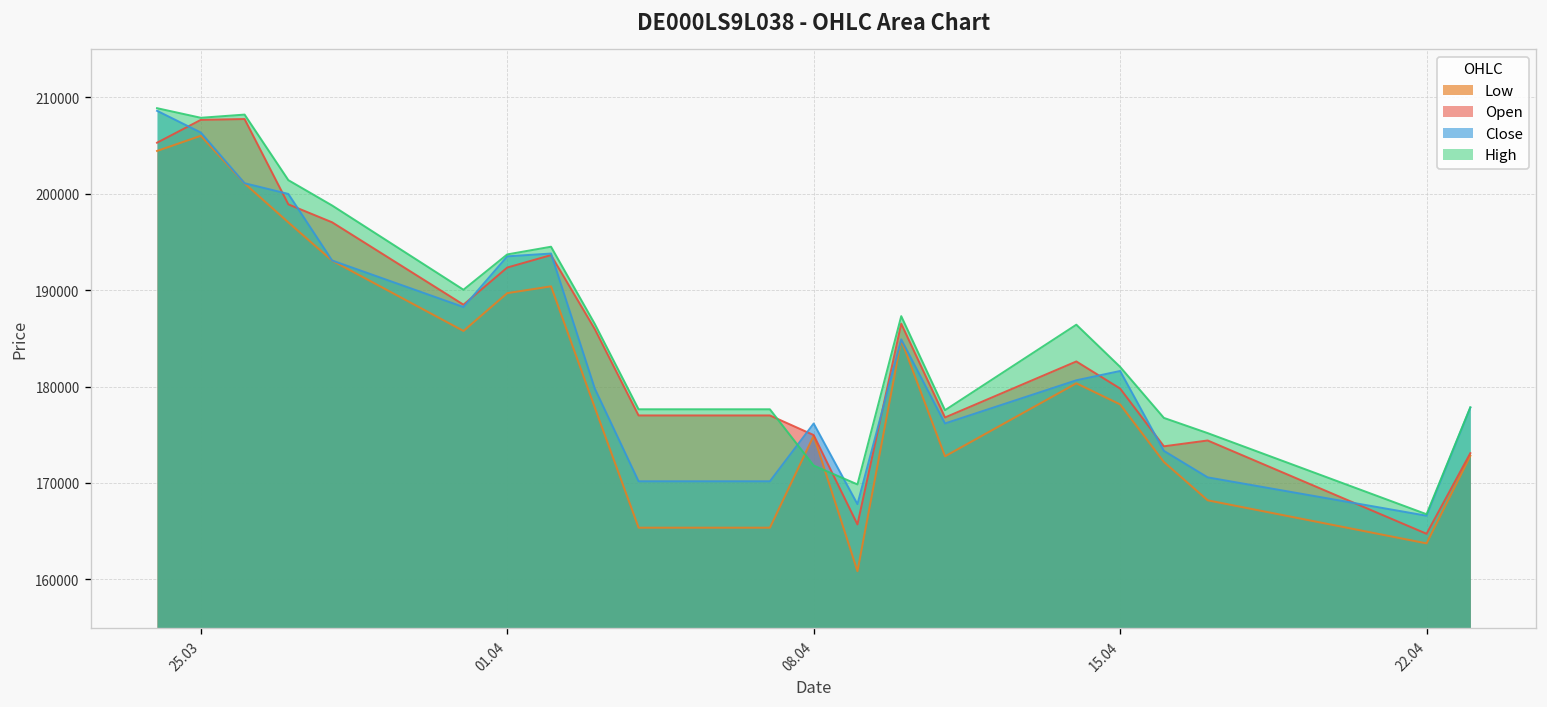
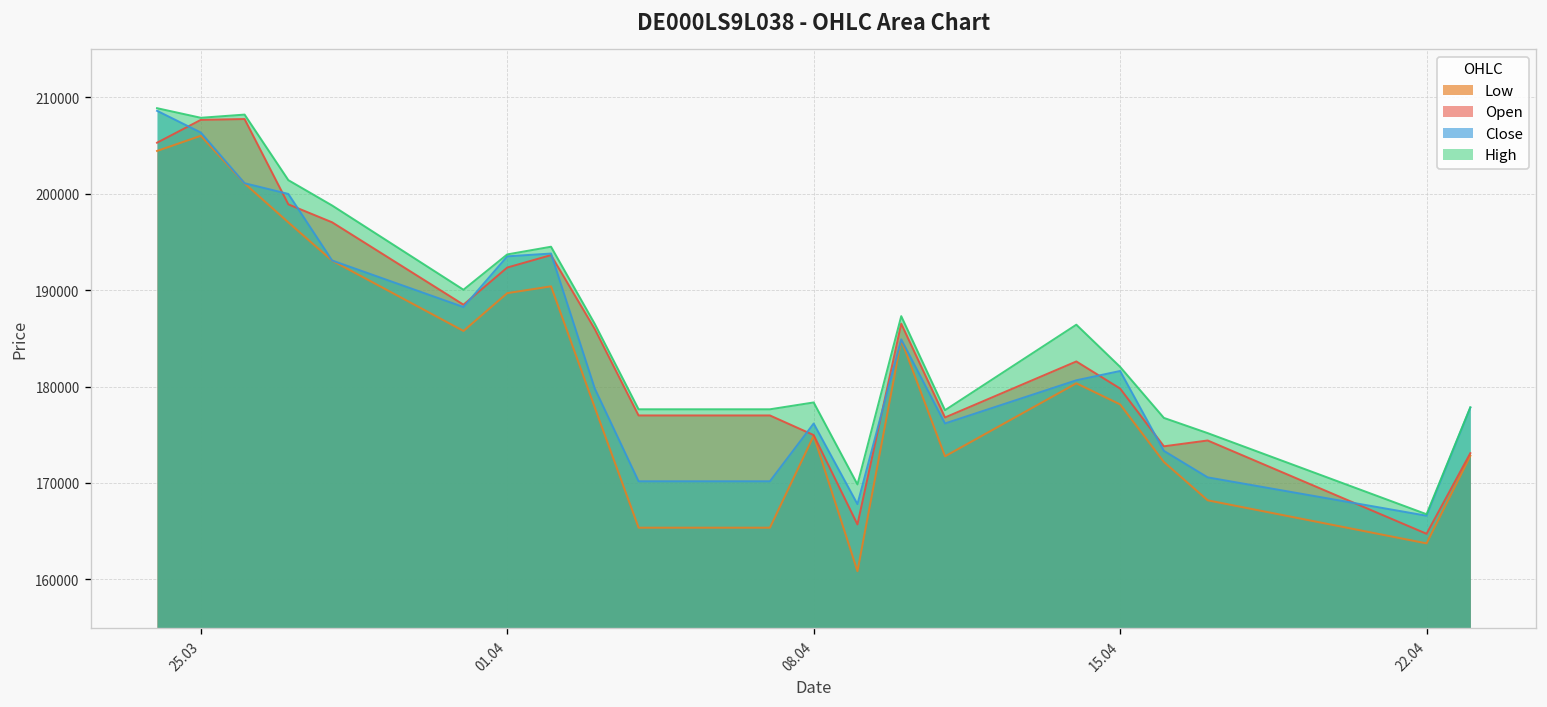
High, 08.04: 172000 -> 178000
